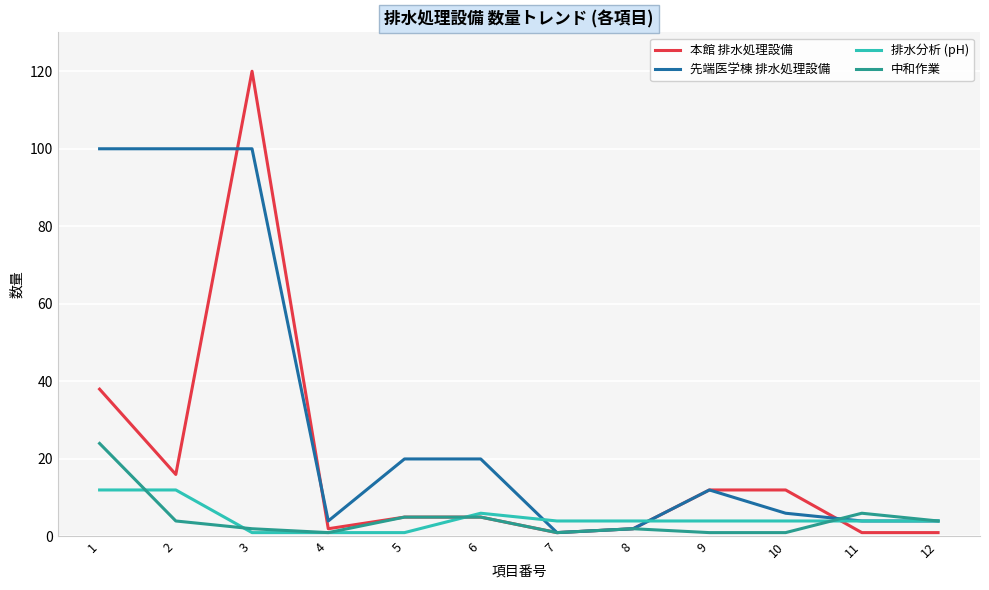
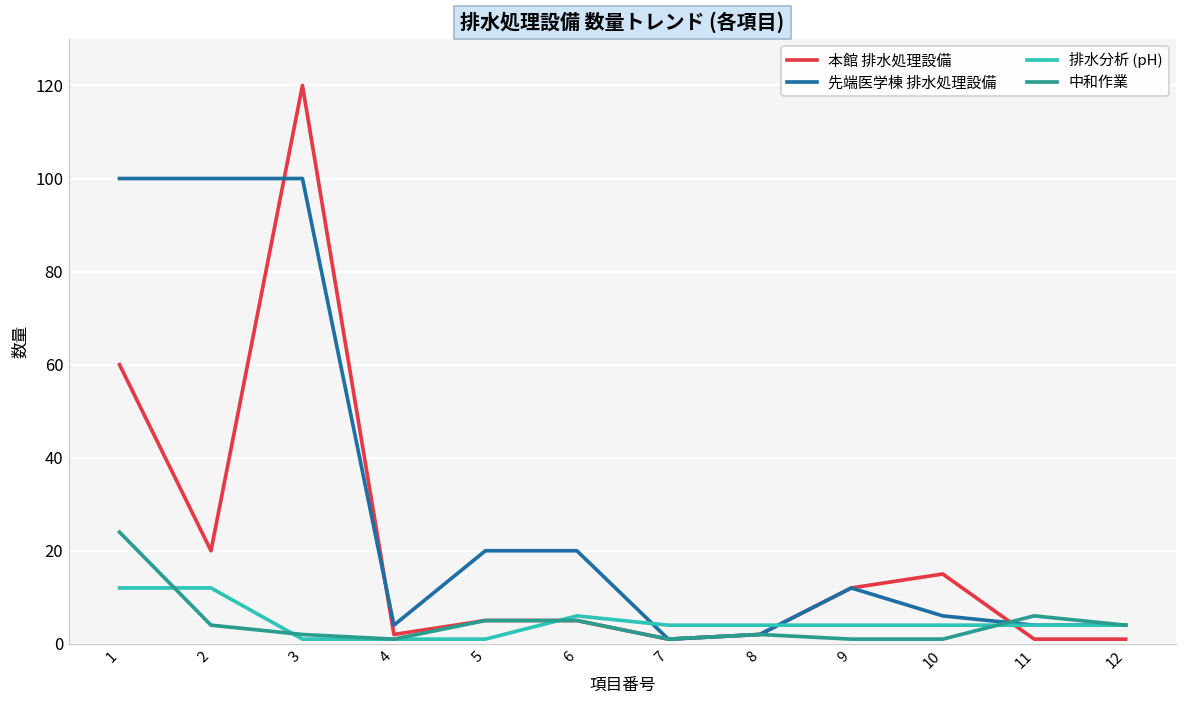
本館 排水処理設備, 1: 38 -> 60
本館 排水処理設備, 2: 16 -> 20
本館 排水処理設備, 10: 12 -> 15
